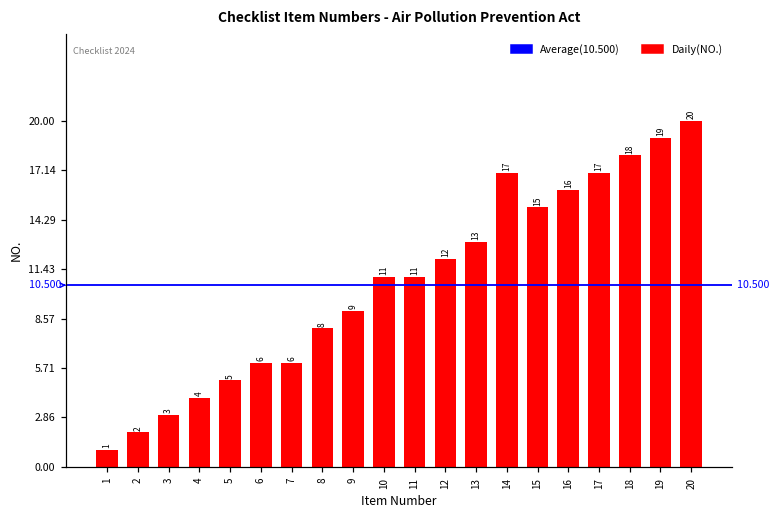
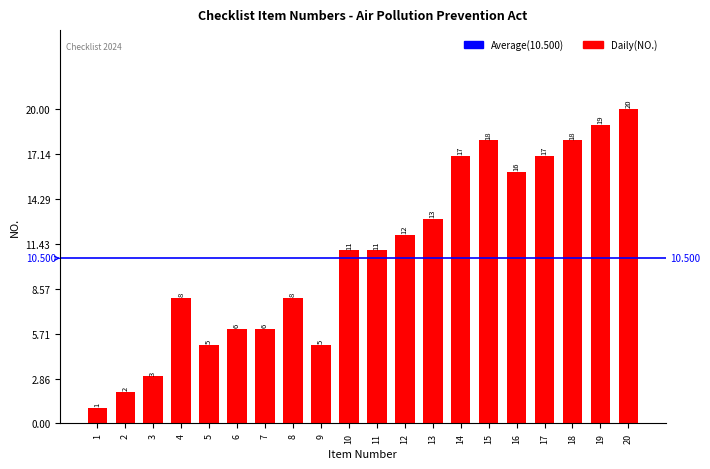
4: 4 -> 8
9: 9 -> 5
15: 15 -> 18
